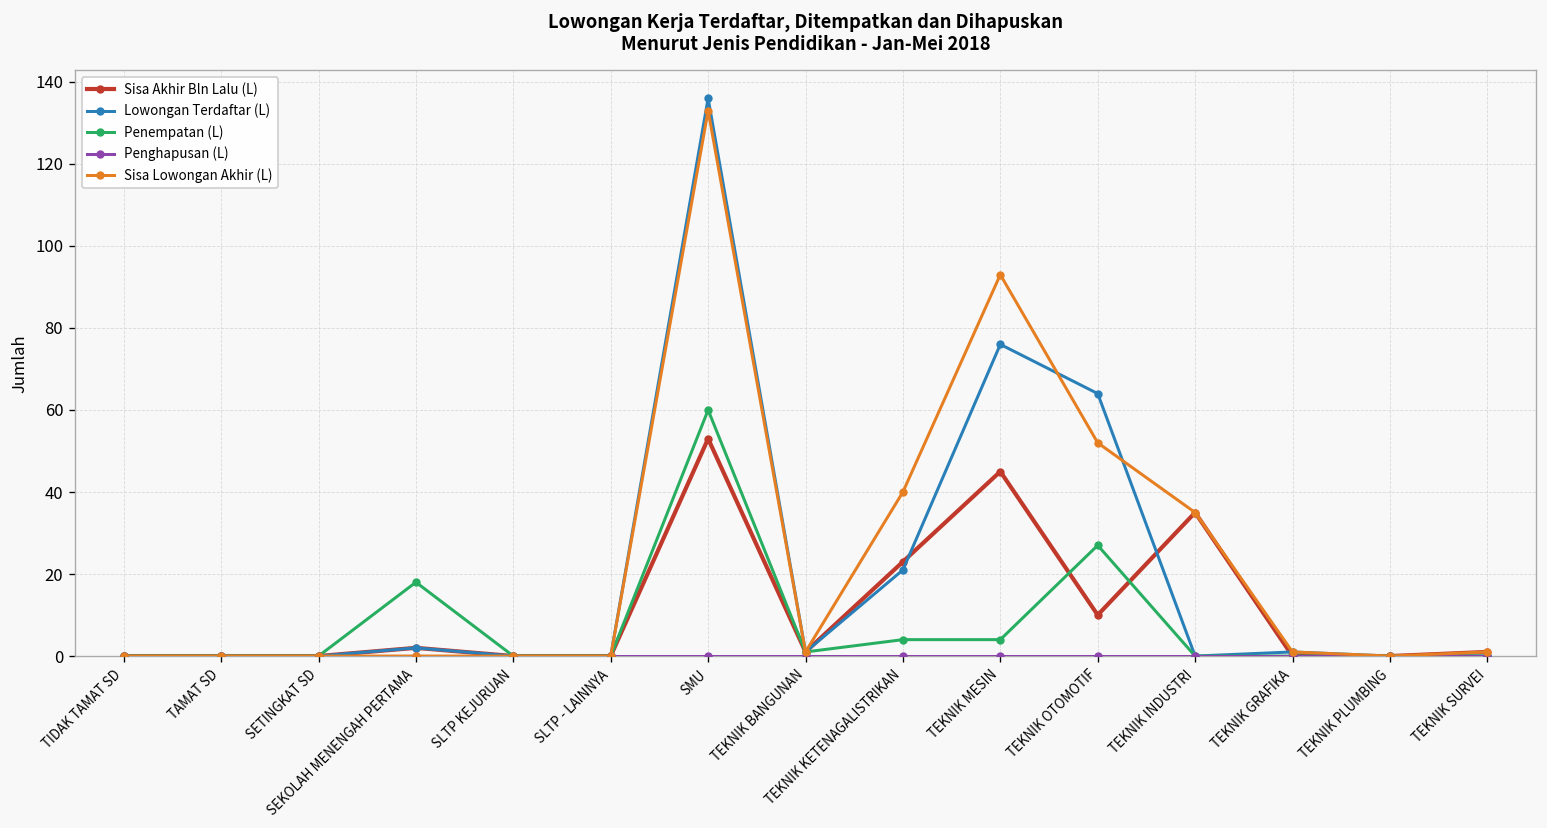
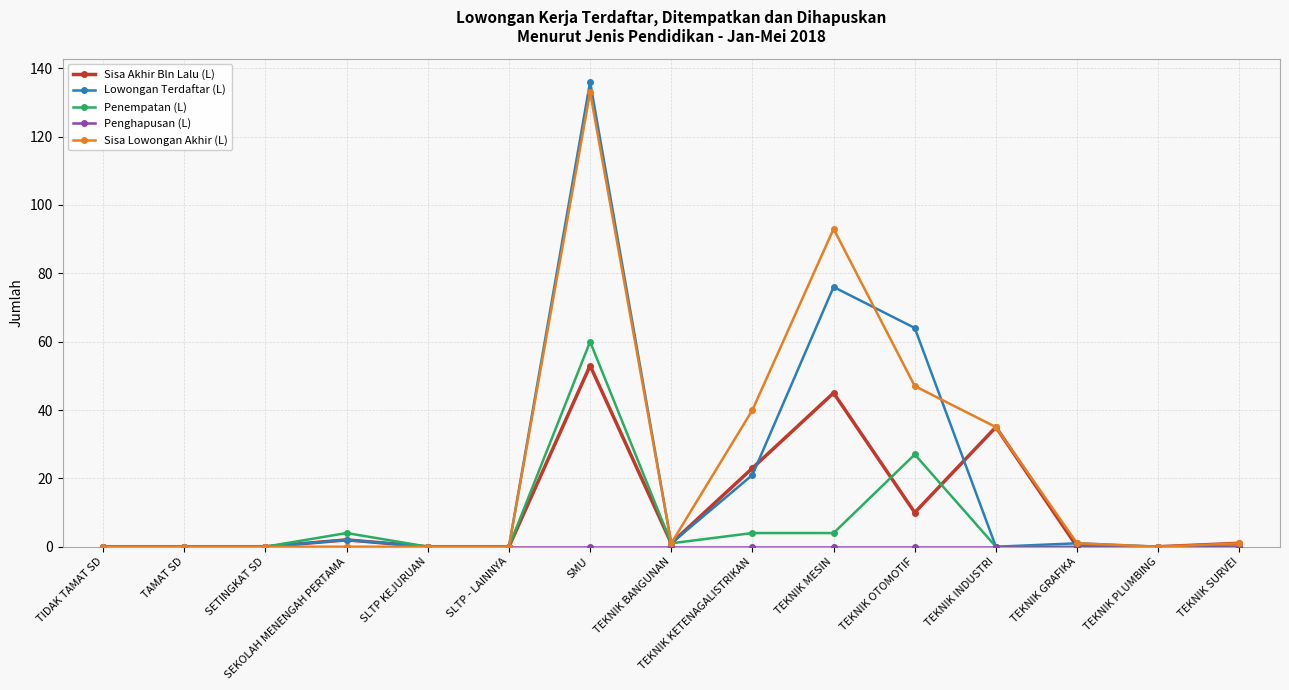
Penempatan (L), SEKOLAH MENENGAH PERTAMA: 18 -> 4
Sisa Lowongan Akhir (L), TEKNIK OTOMOTIF: 52 -> 47
